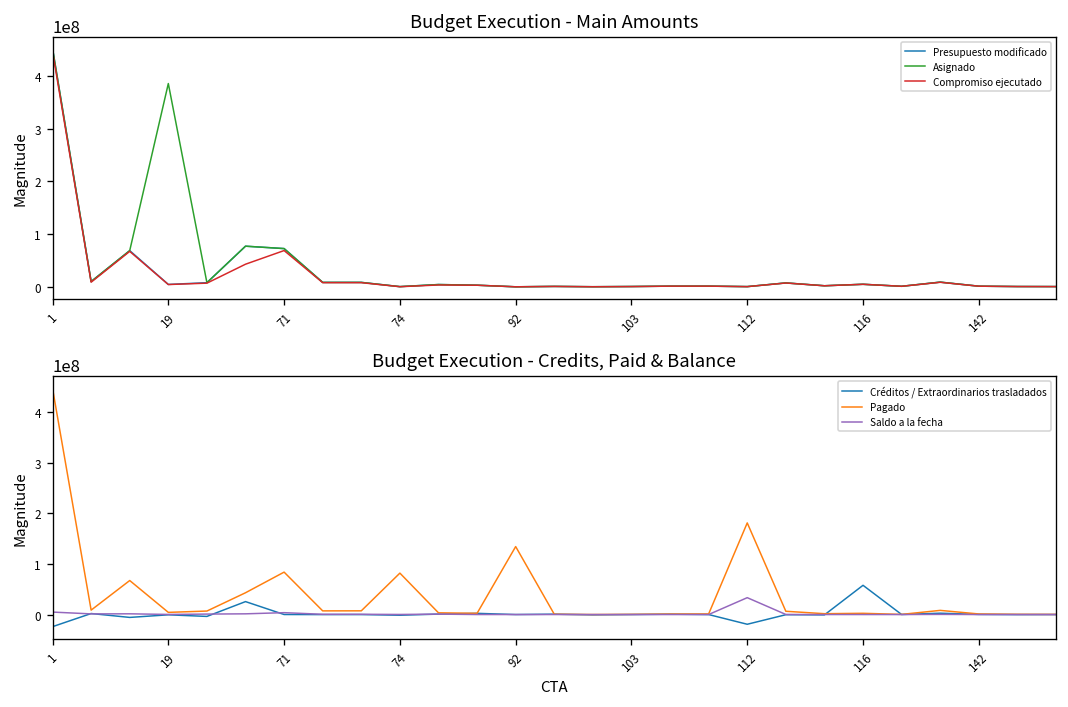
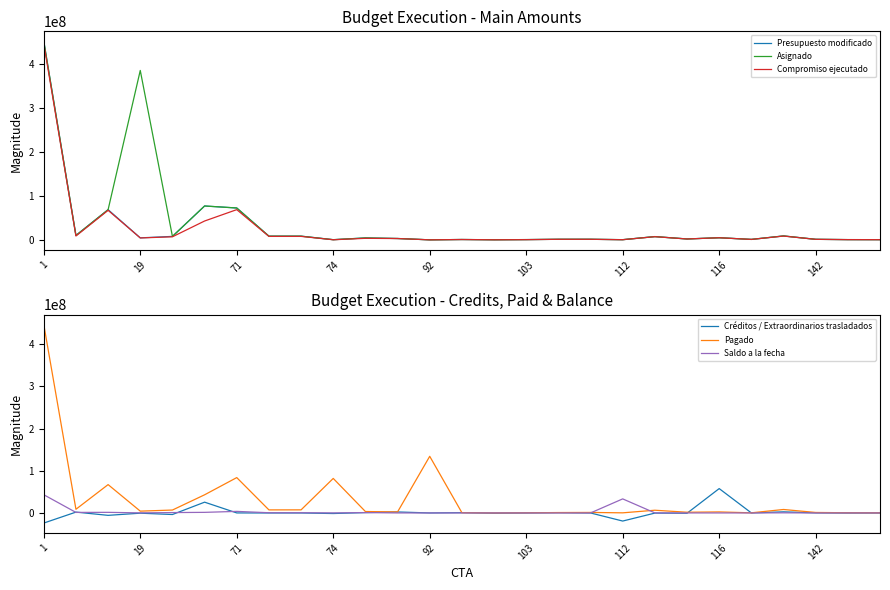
Budget Execution - Credits, Paid & Balance, Saldo a la fecha, 1: 0 -> 40000000
Budget Execution - Credits, Paid & Balance, Pagado, 112: 180000000 -> 0
